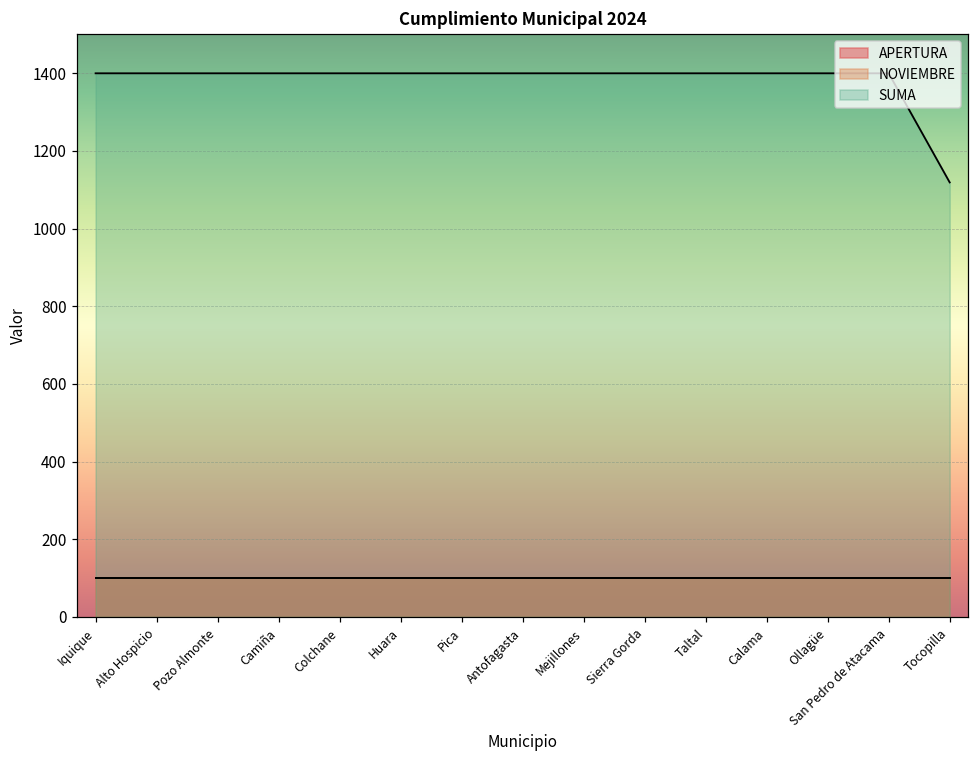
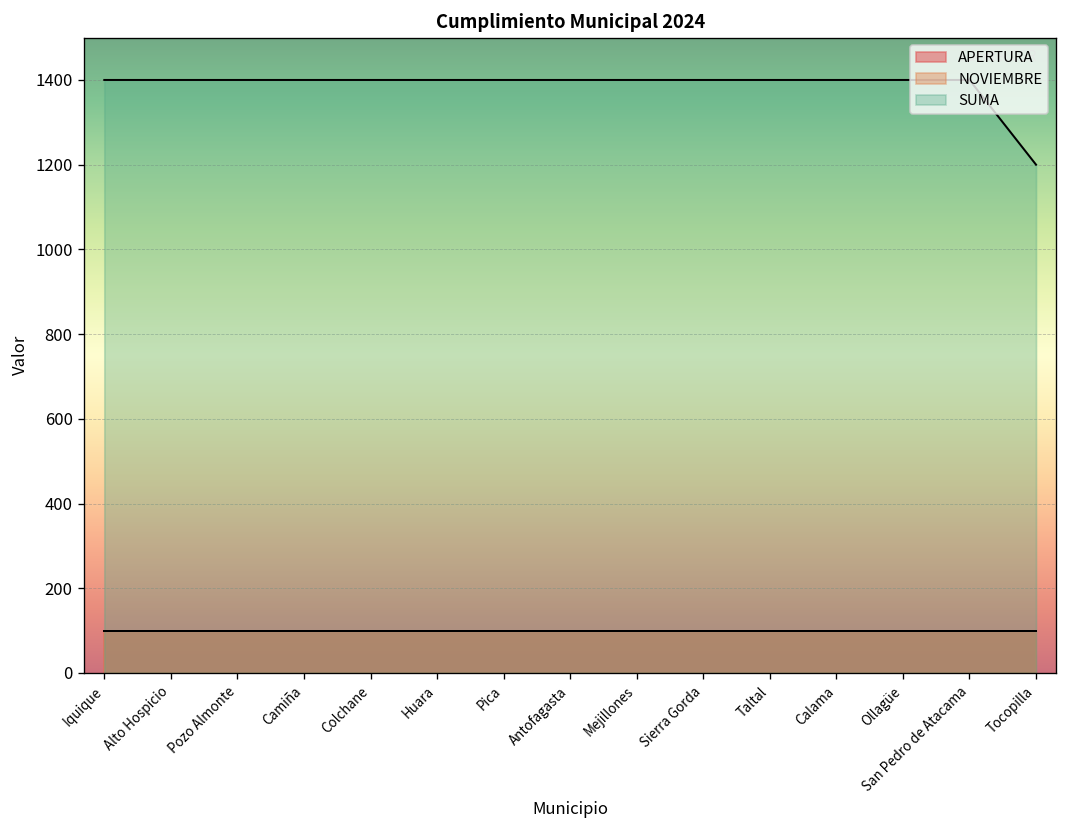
SUMA, Tocopilla: 1120 -> 1200
